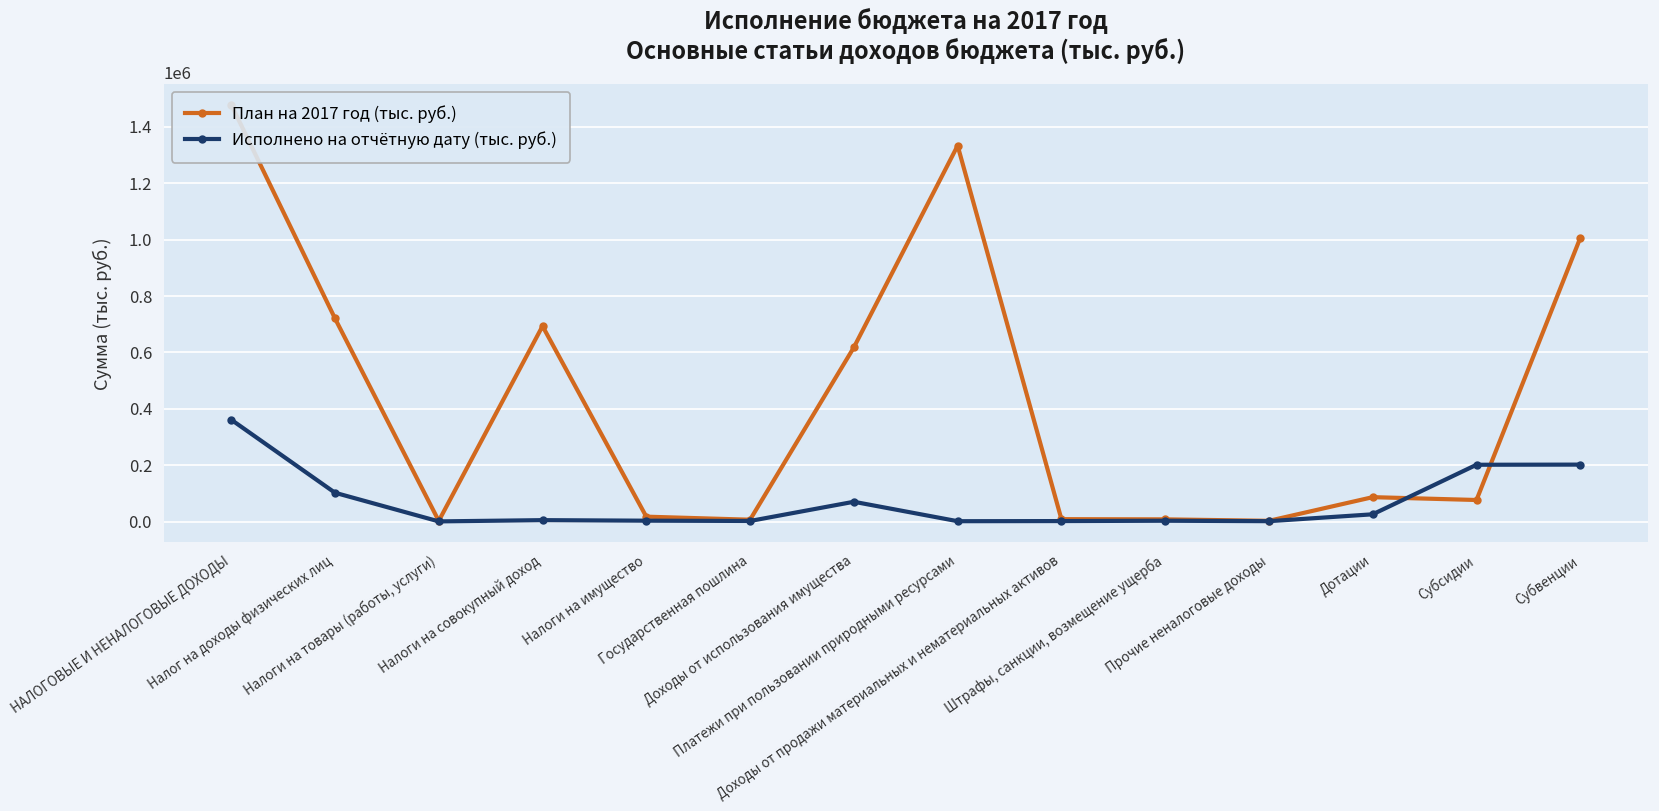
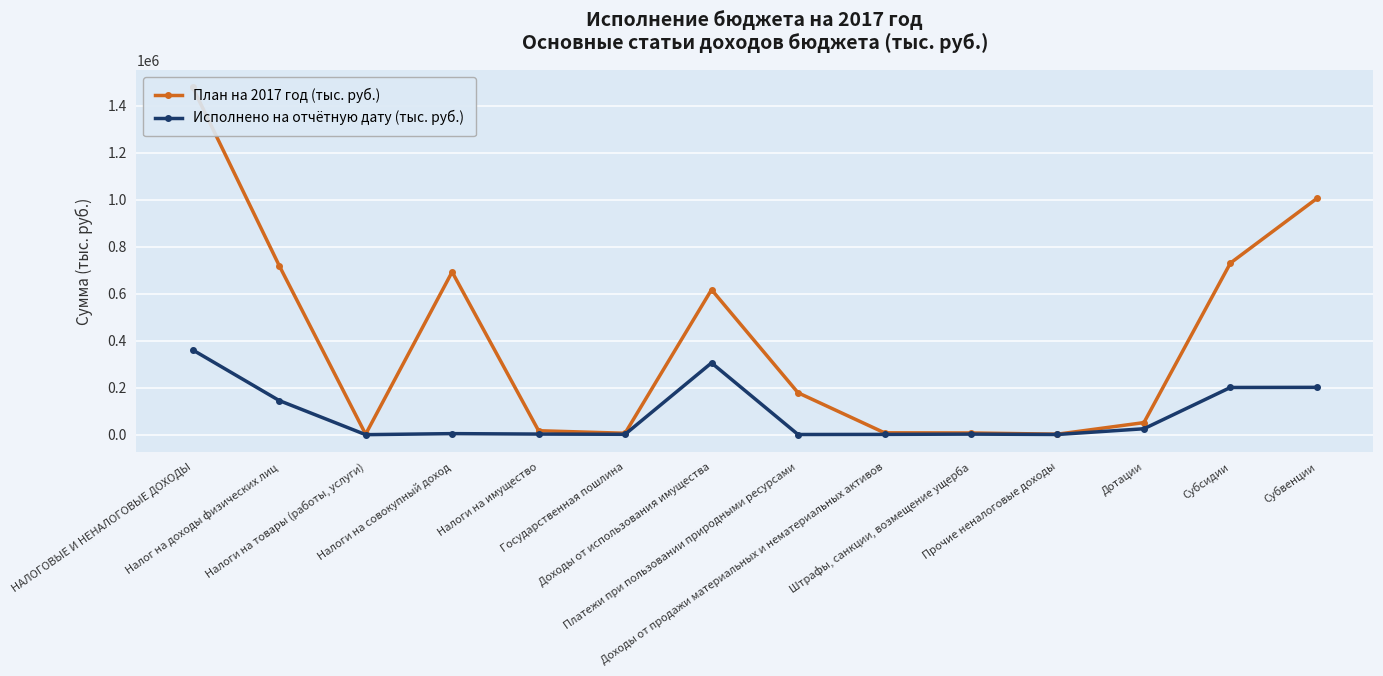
Исполнено на отчётную дату (тыс. руб.), Налог на доходы физических лиц: 100000 -> 150000
Исполнено на отчётную дату (тыс. руб.), Доходы от использования имущества: 70000 -> 310000
План на 2017 год (тыс. руб.), Платежи при пользовании природными ресурсами: 1330000 -> 180000
План на 2017 год (тыс. руб.), Дотации: 90000 -> 50000
План на 2017 год (тыс. руб.), Субсидии: 80000 -> 730000
